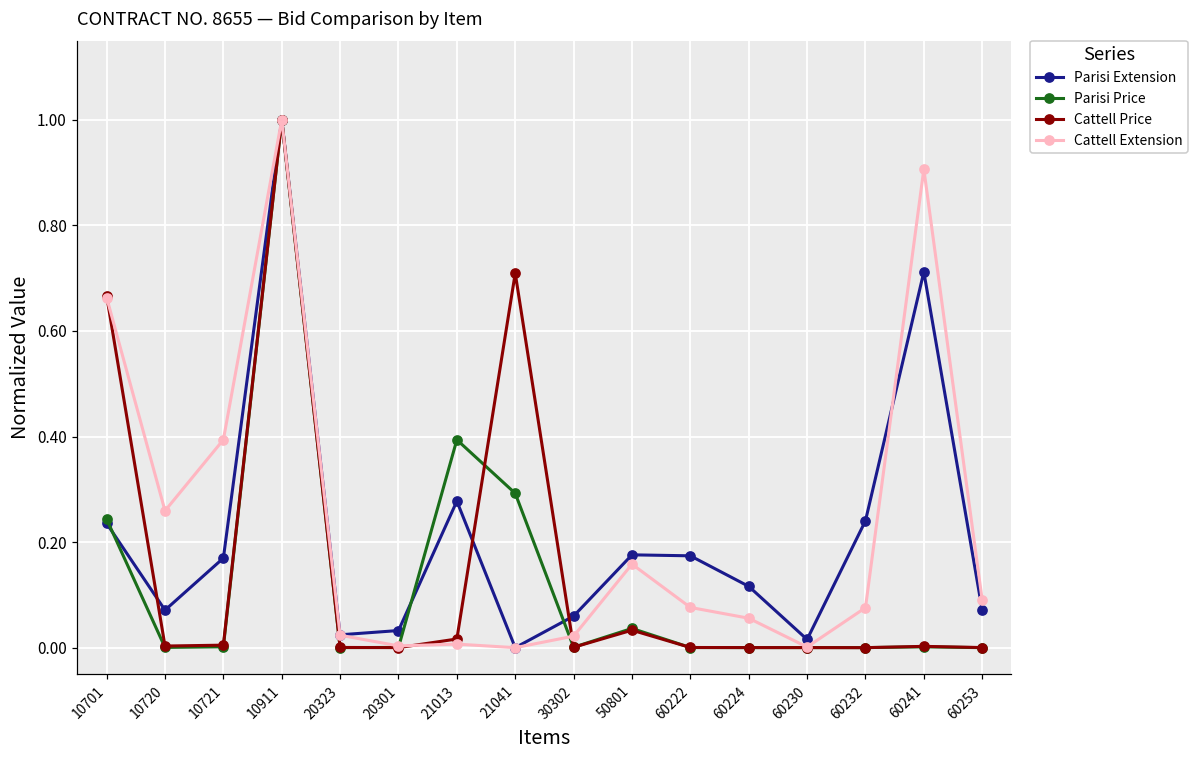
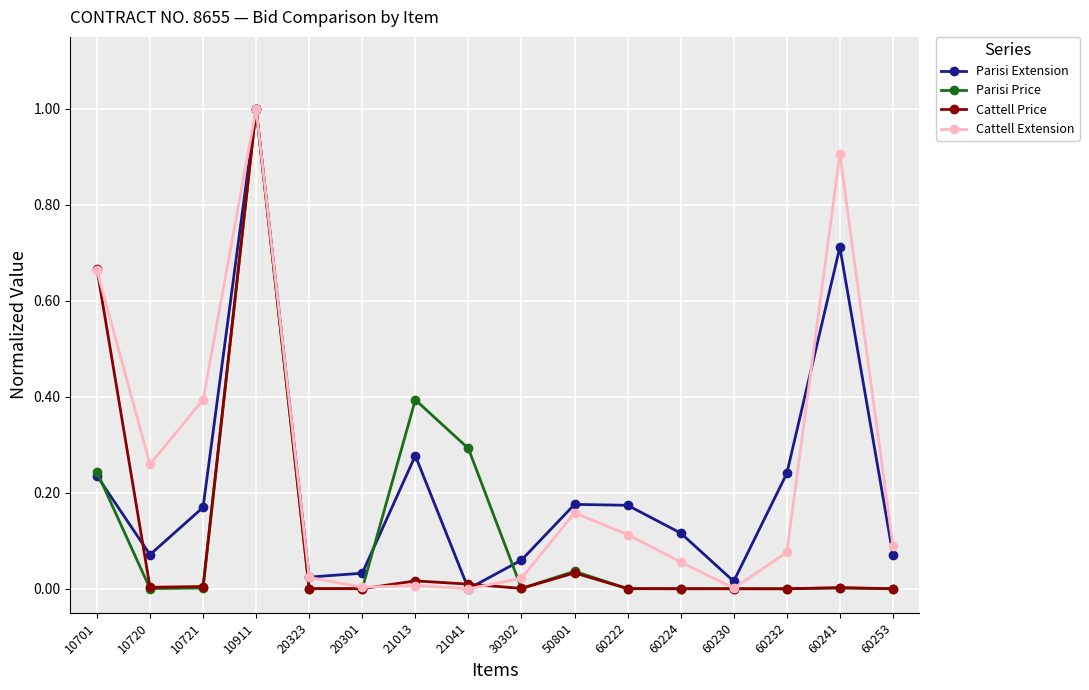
Cattell Price, 21041: 0.71 -> 0.01
Cattell Extension, 60222: 0.08 -> 0.11
